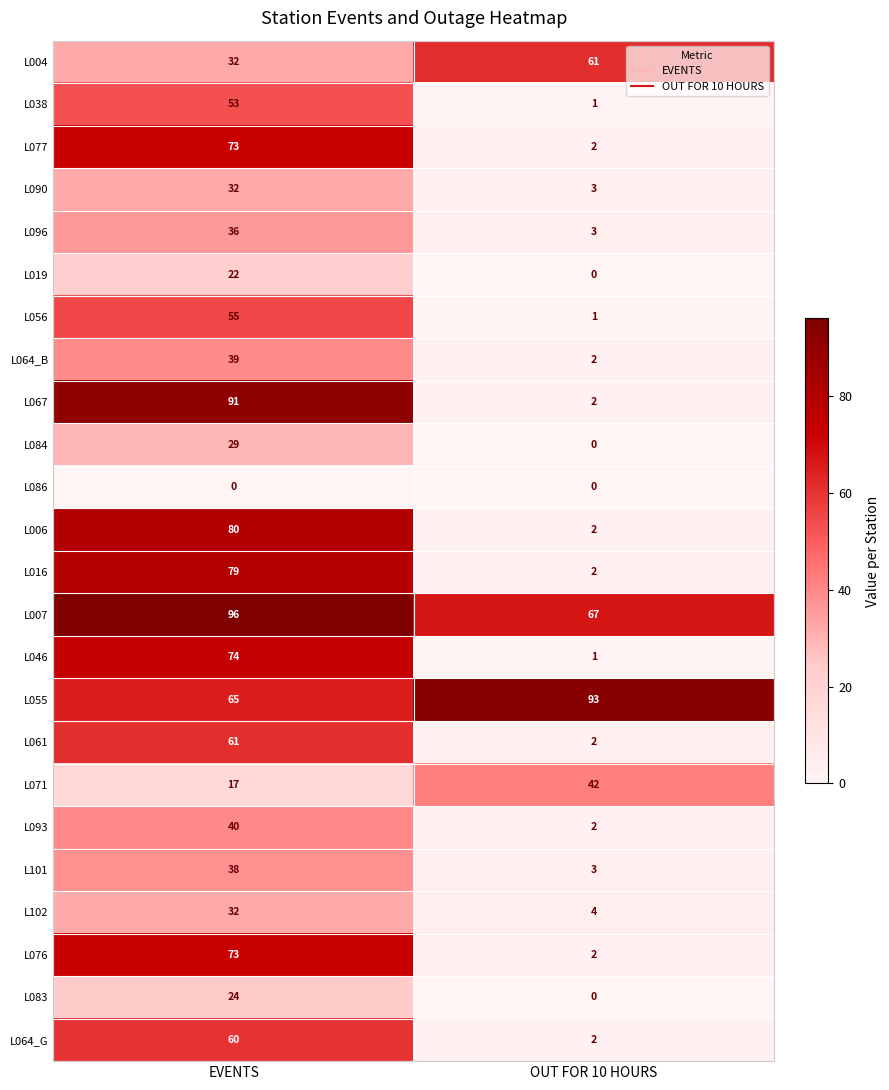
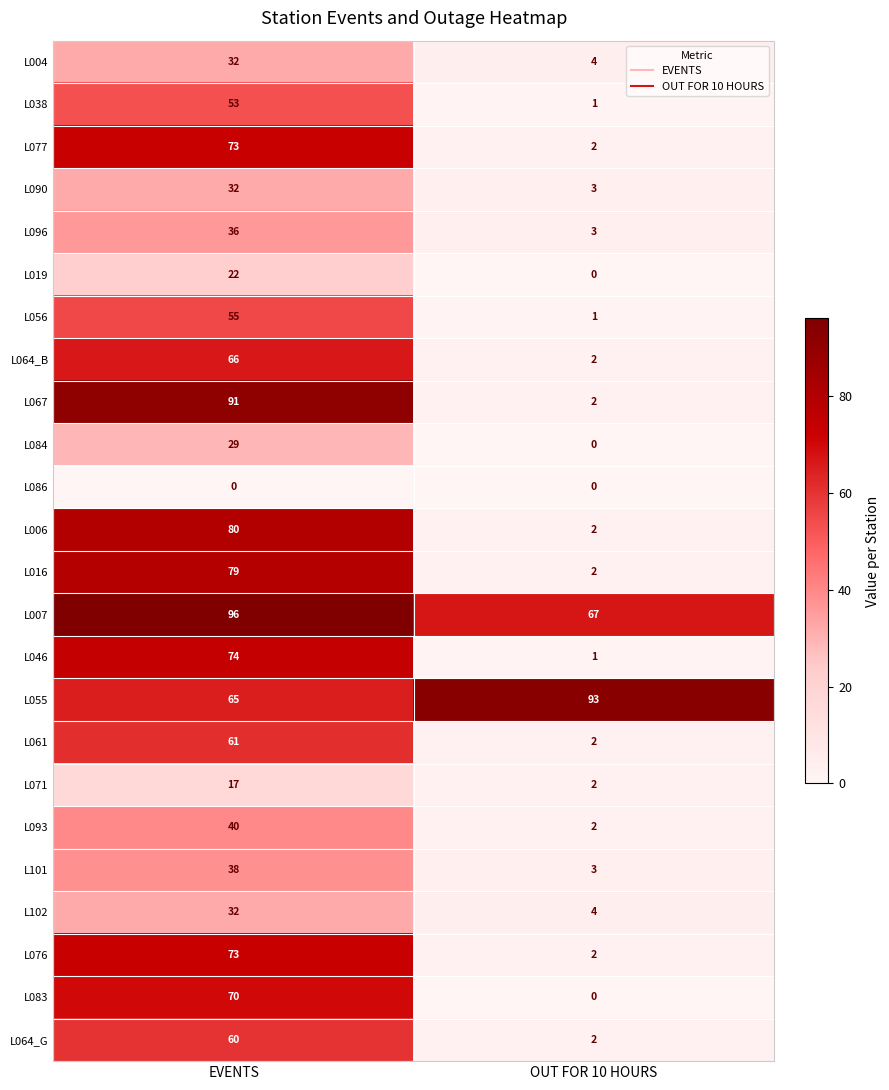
L004, OUT FOR 10 HOURS: 61 -> 4
L064_B, EVENTS: 39 -> 66
L071, OUT FOR 10 HOURS: 42 -> 2
L083, EVENTS: 24 -> 70
